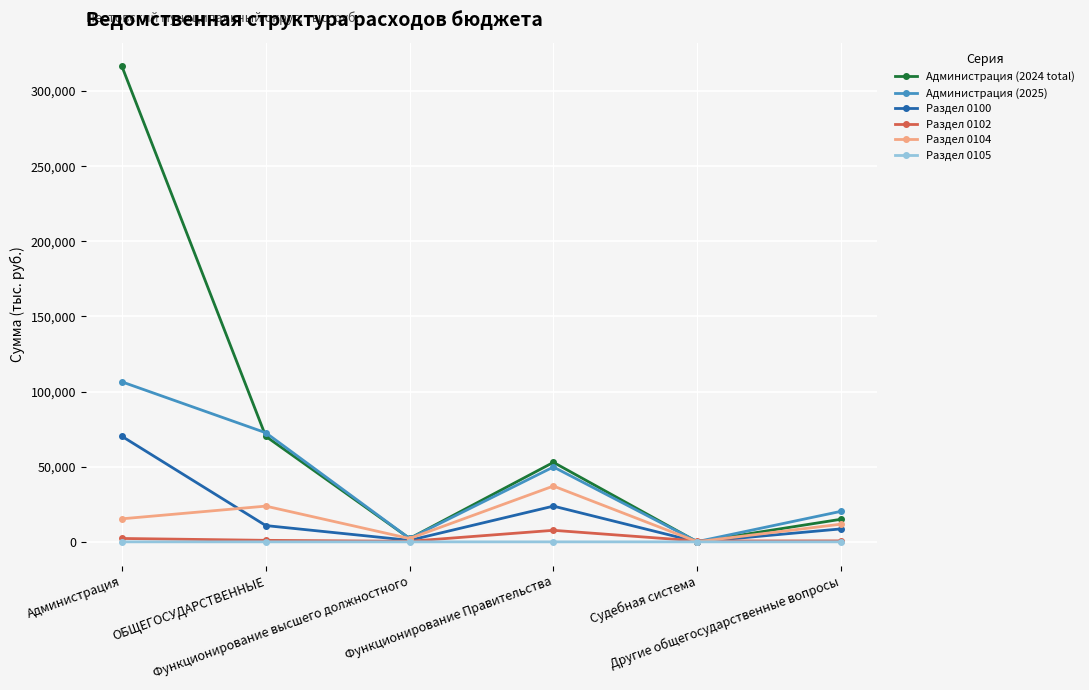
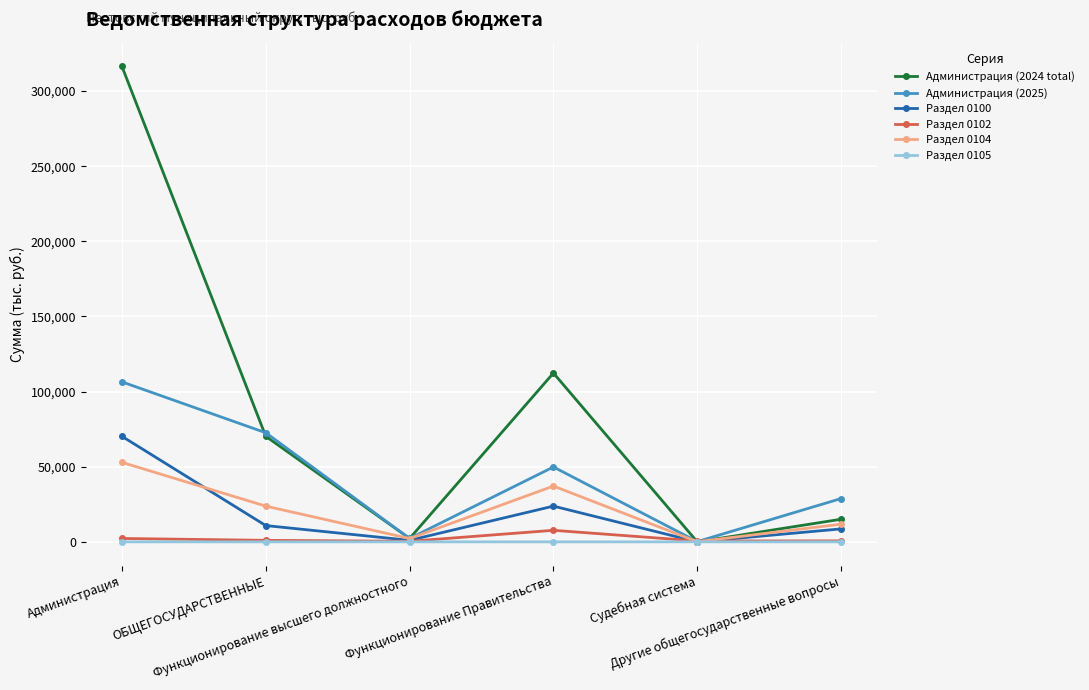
Раздел 0104, Администрация: 15,000 -> 53,000
Администрация (2024 total), Функционирование Правительства: 53,000 -> 112,000
Администрация (2025), Другие общегосударственные вопросы: 20,000 -> 29,000
